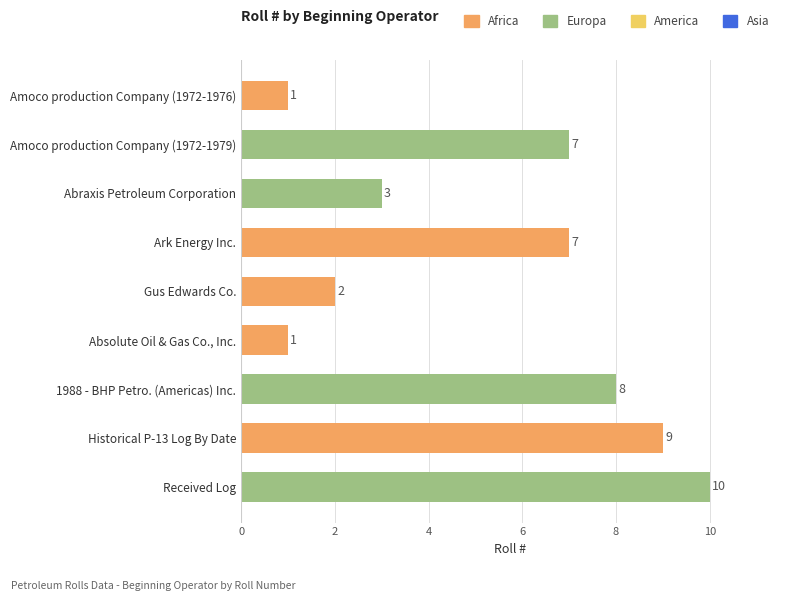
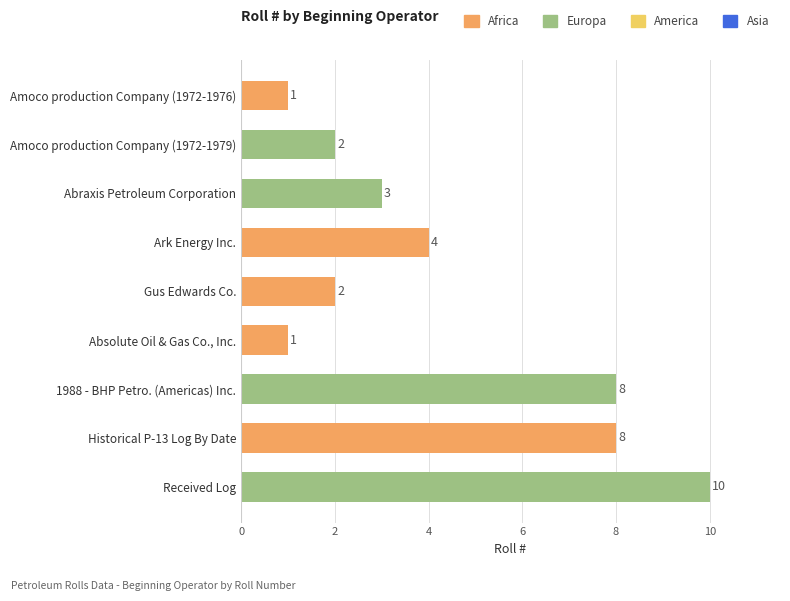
Amoco production Company (1972-1979): 7 -> 2
Ark Energy Inc.: 7 -> 4
Historical P-13 Log By Date: 9 -> 8
